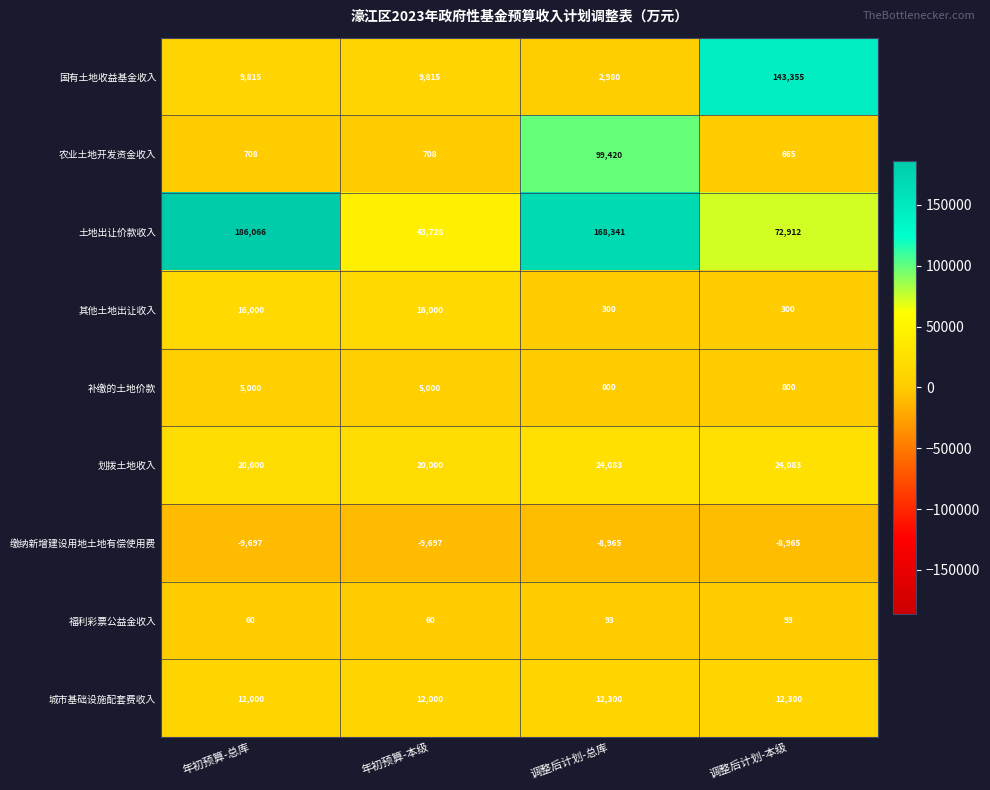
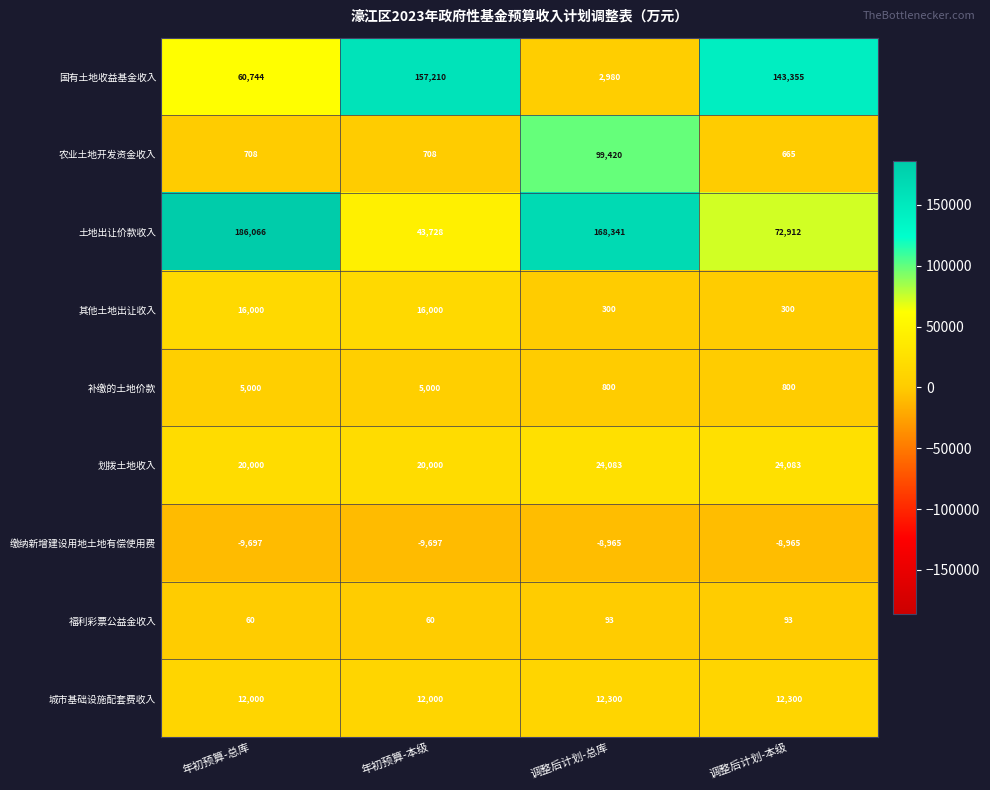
国有土地收益基金收入, 年初预算-总库: 9,815 -> 60,744
国有土地收益基金收入, 年初预算-本级: 9,815 -> 157,210
